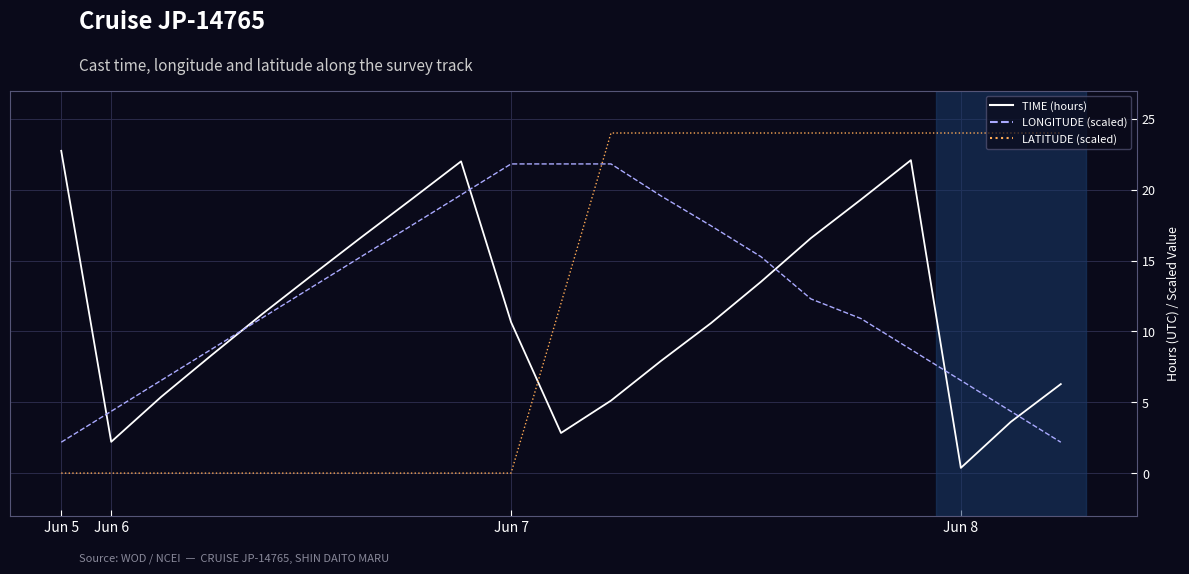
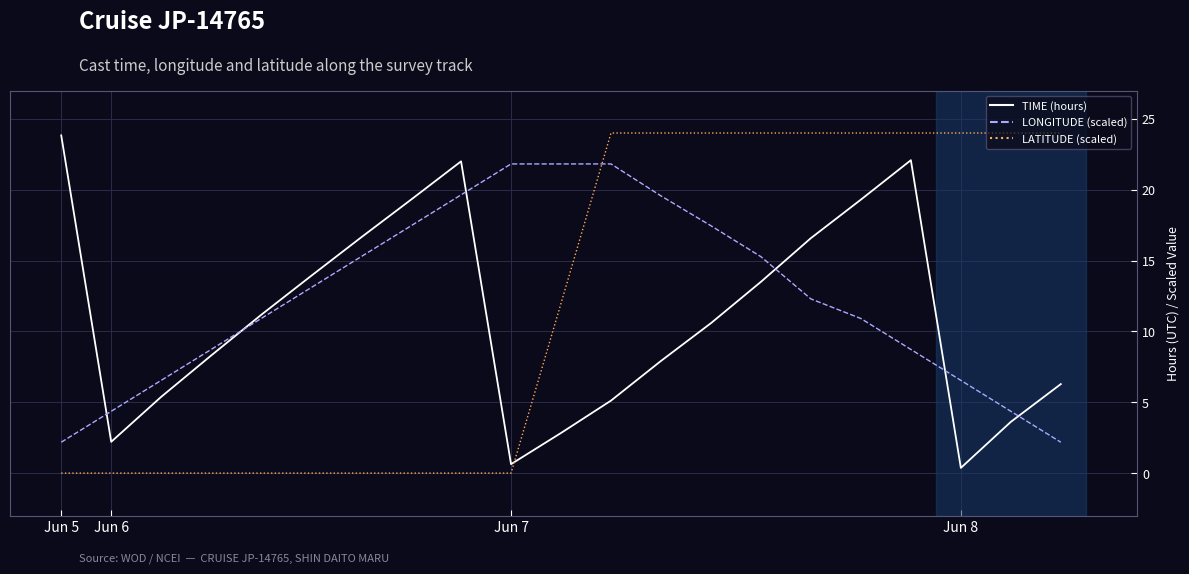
TIME (hours), Jun 5: 22.7 -> 23.8
TIME (hours), Jun 7: 10.7 -> 0.6
